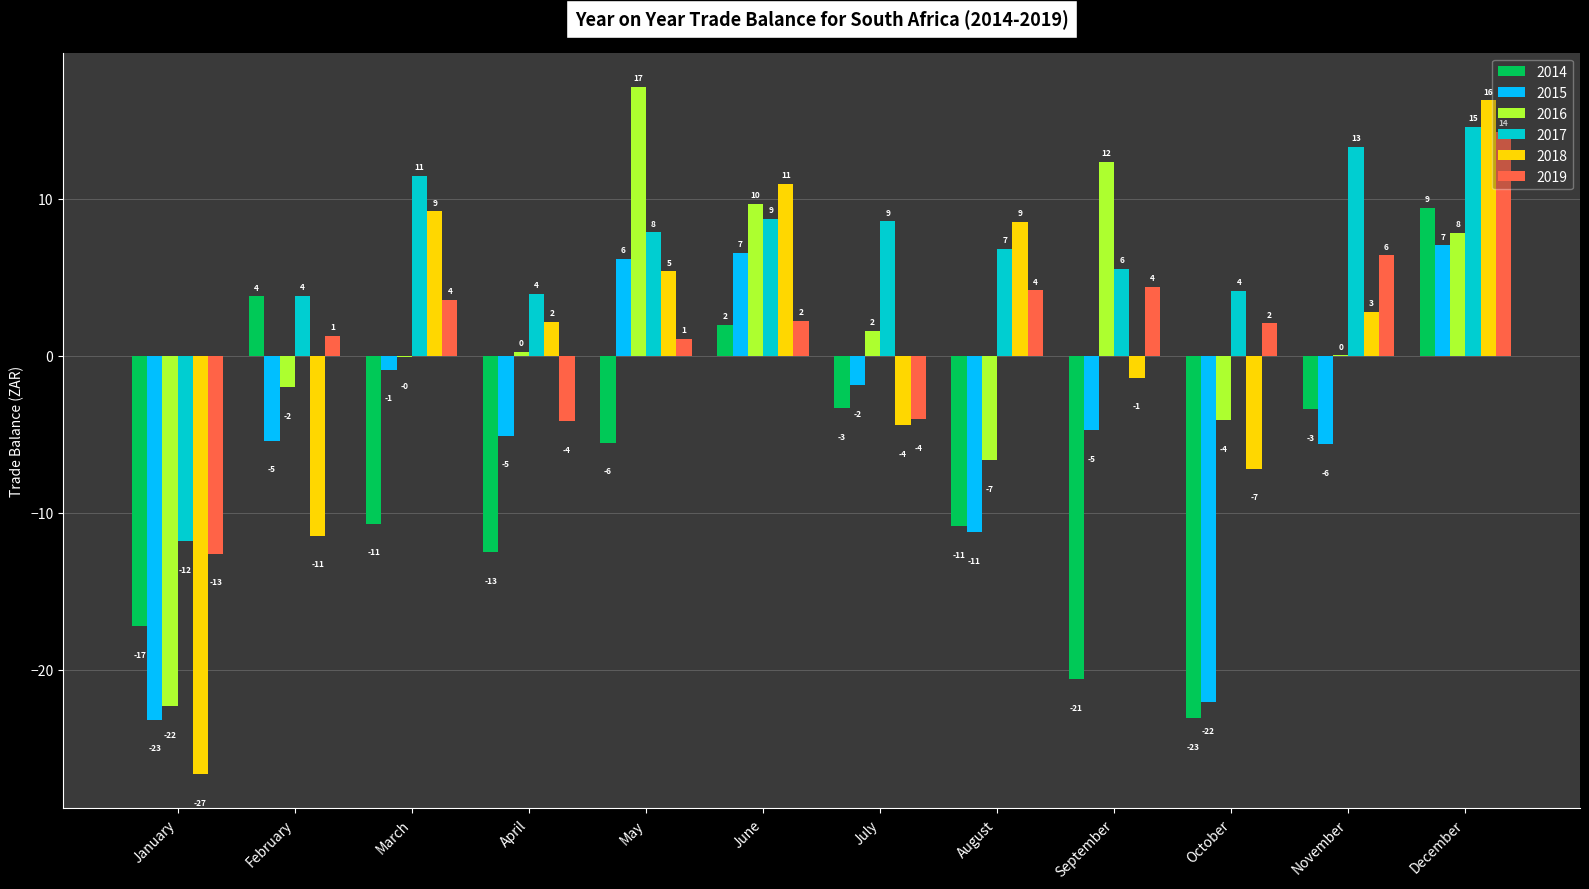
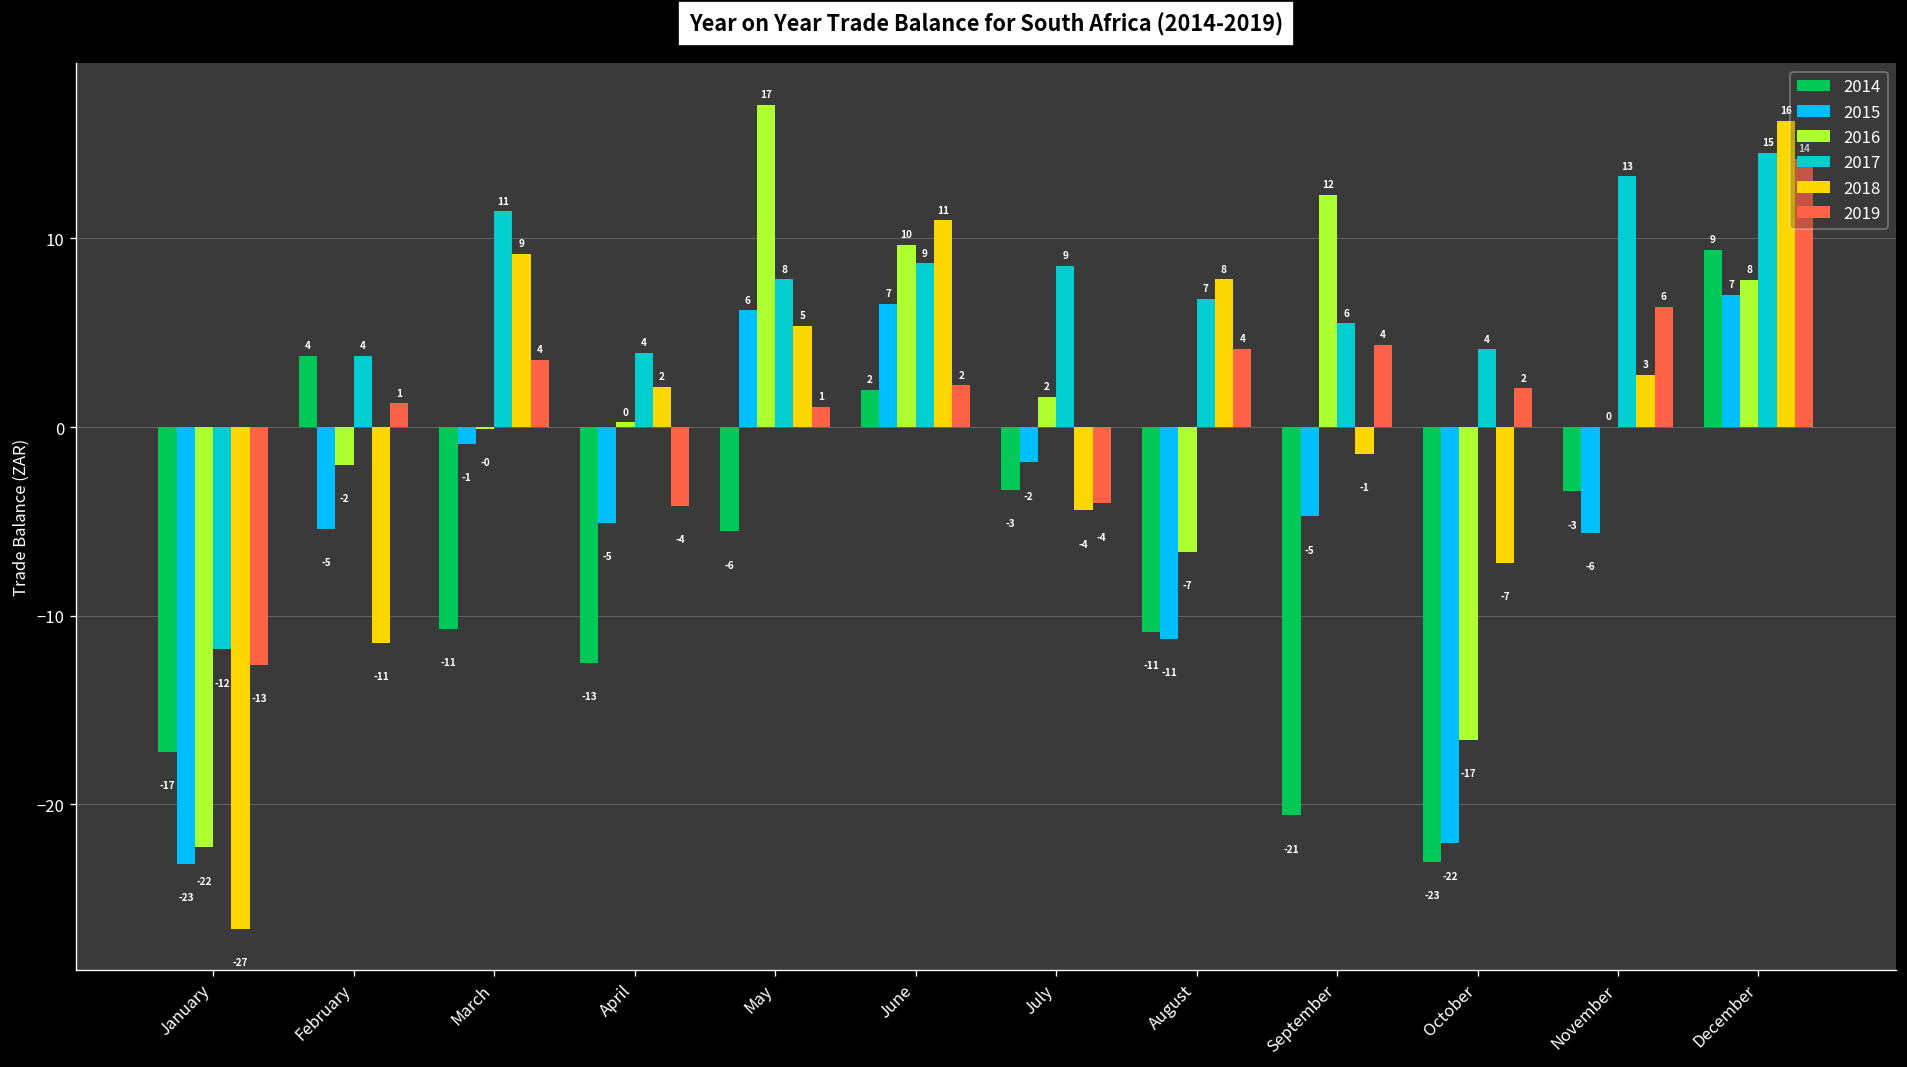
2018, August: 9 -> 8
2016, October: -4 -> -17
